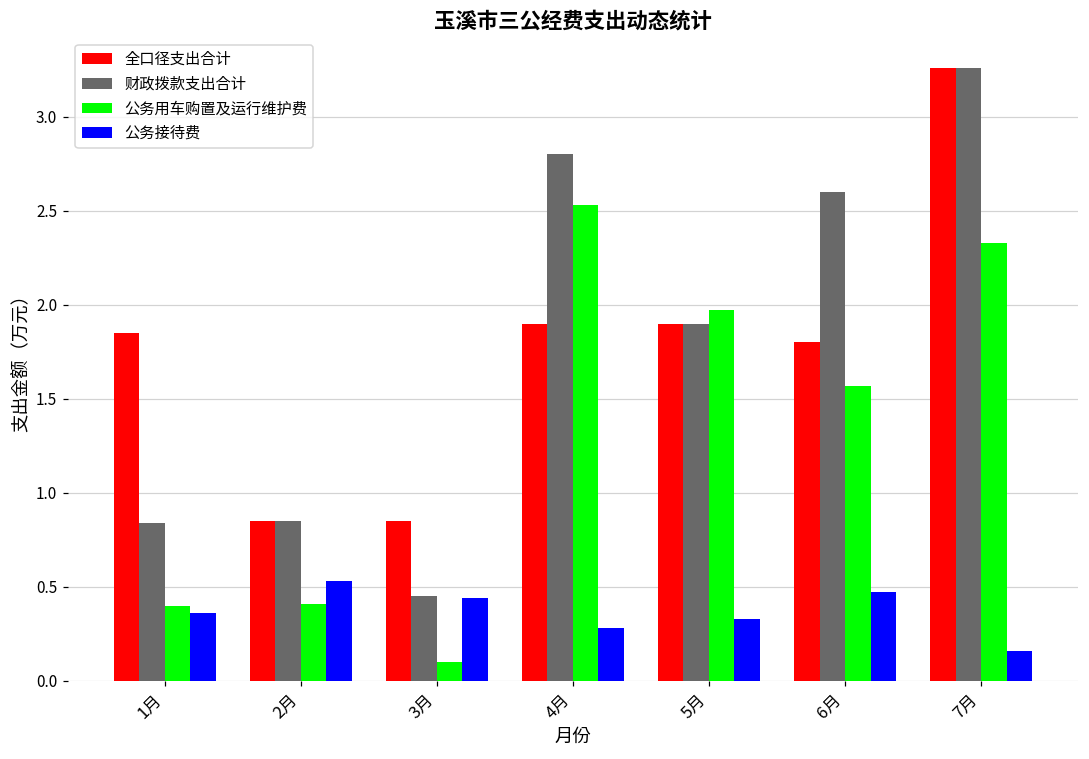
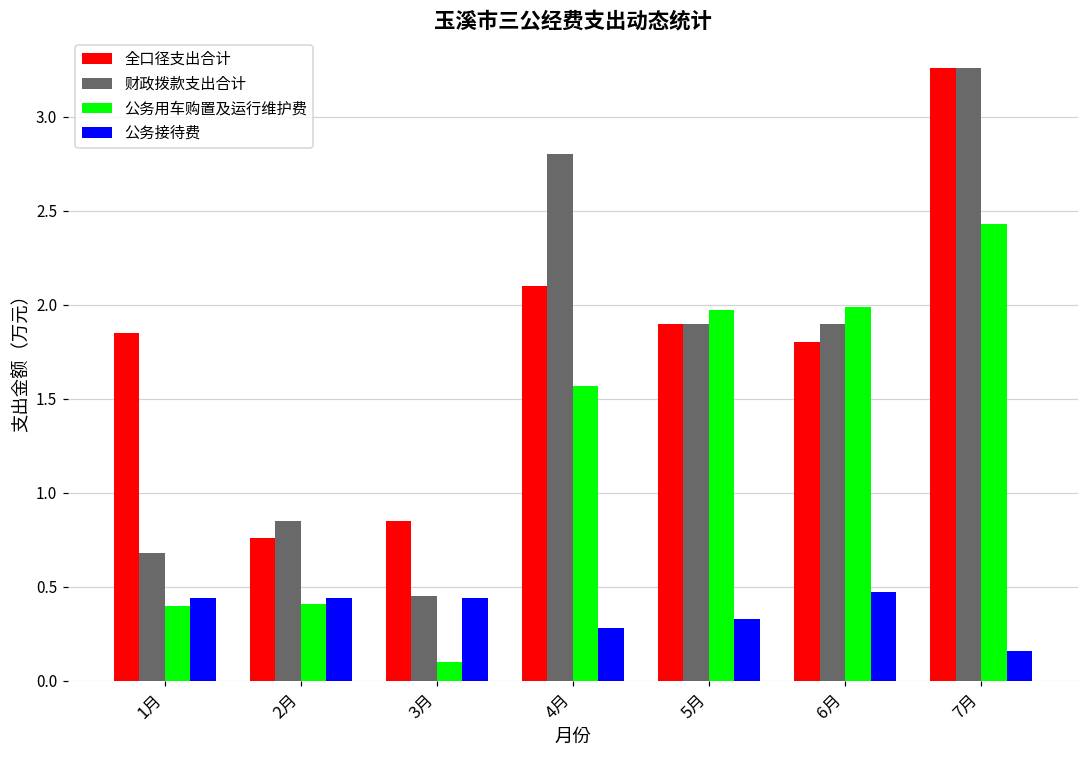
财政拨款支出合计, 1月: 0.84 -> 0.68
公务接待费, 1月: 0.36 -> 0.44
全口径支出合计, 2月: 0.85 -> 0.76
公务接待费, 2月: 0.53 -> 0.44
全口径支出合计, 4月: 1.9 -> 2.1
公务用车购置及运行维护费, 4月: 2.53 -> 1.57
财政拨款支出合计, 6月: 2.6 -> 1.9
公务用车购置及运行维护费, 6月: 1.57 -> 1.99
公务用车购置及运行维护费, 7月: 2.33 -> 2.43
